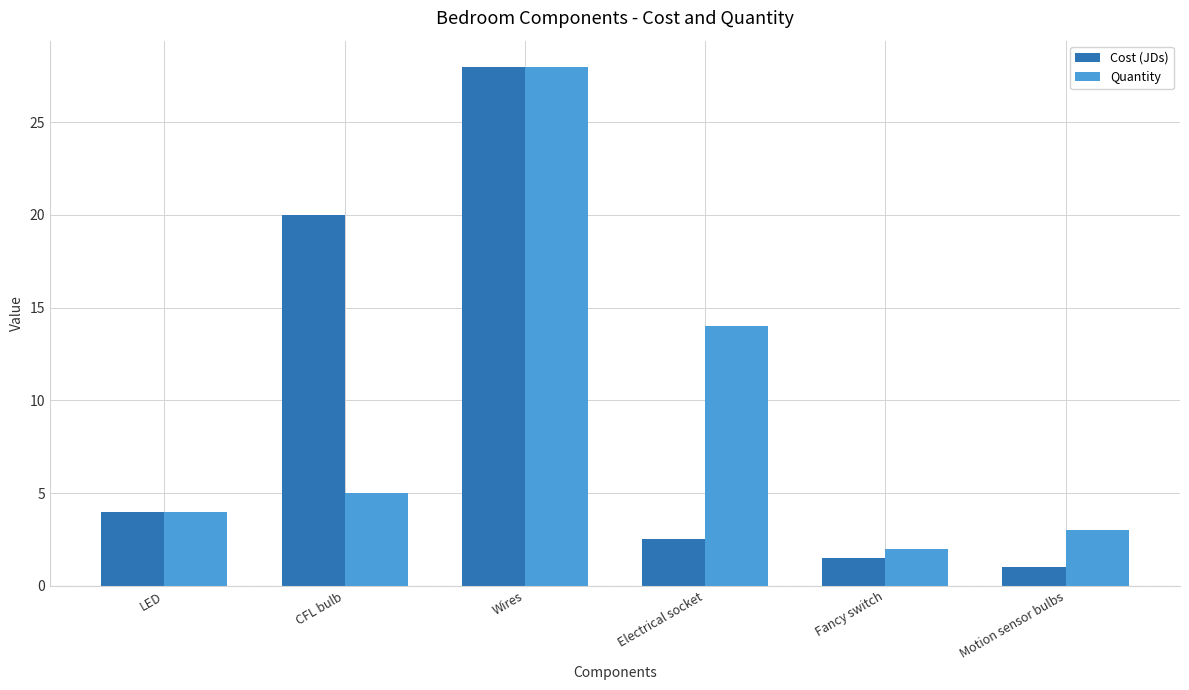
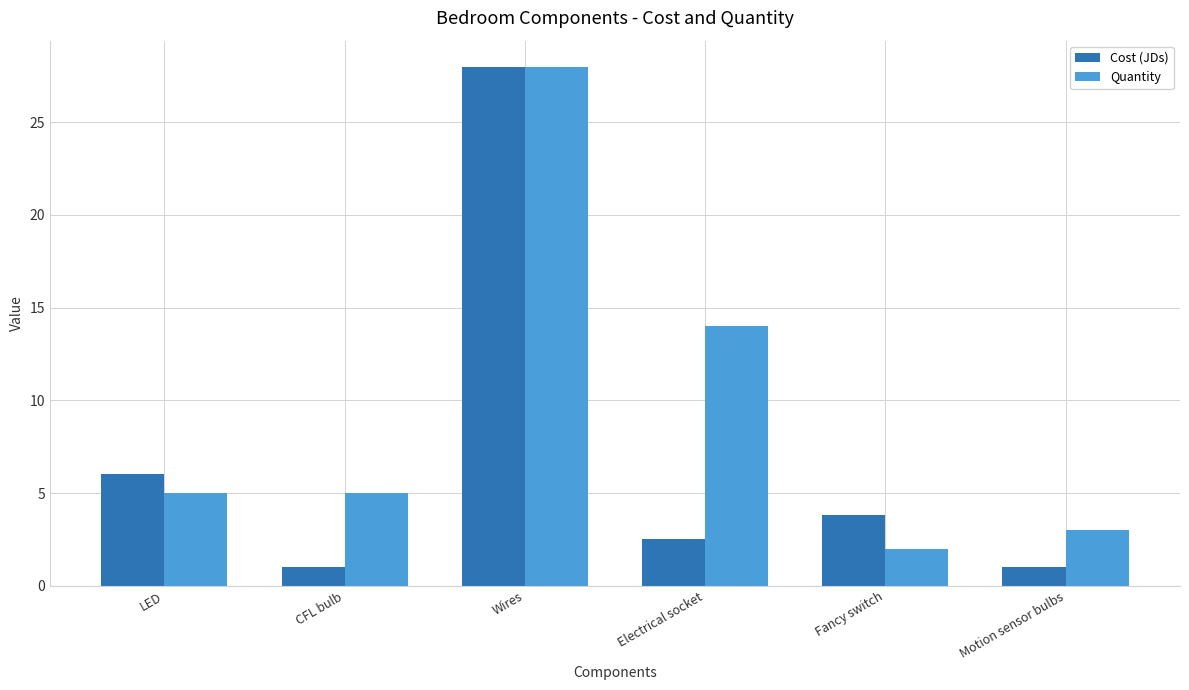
Cost (JDs), LED: 4 -> 6
Quantity, LED: 4 -> 5
Cost (JDs), CFL bulb: 20 -> 1
Cost (JDs), Fancy switch: 1.5 -> 3.8
